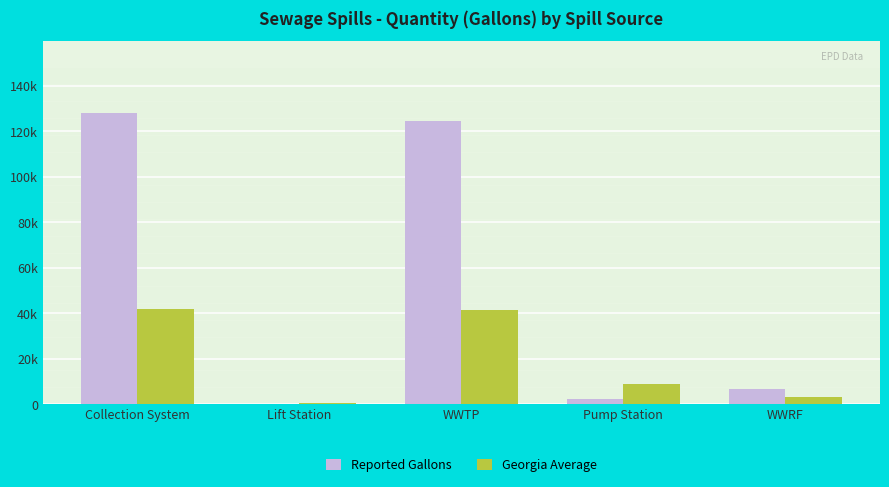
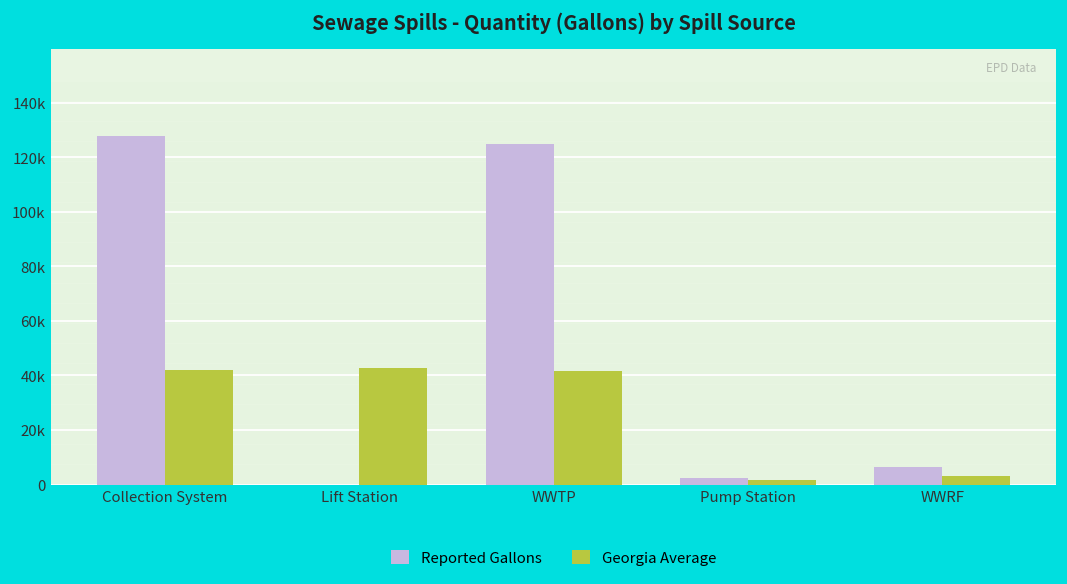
Georgia Average, Lift Station: 1000 -> 43000
Georgia Average, Pump Station: 9000 -> 2000
